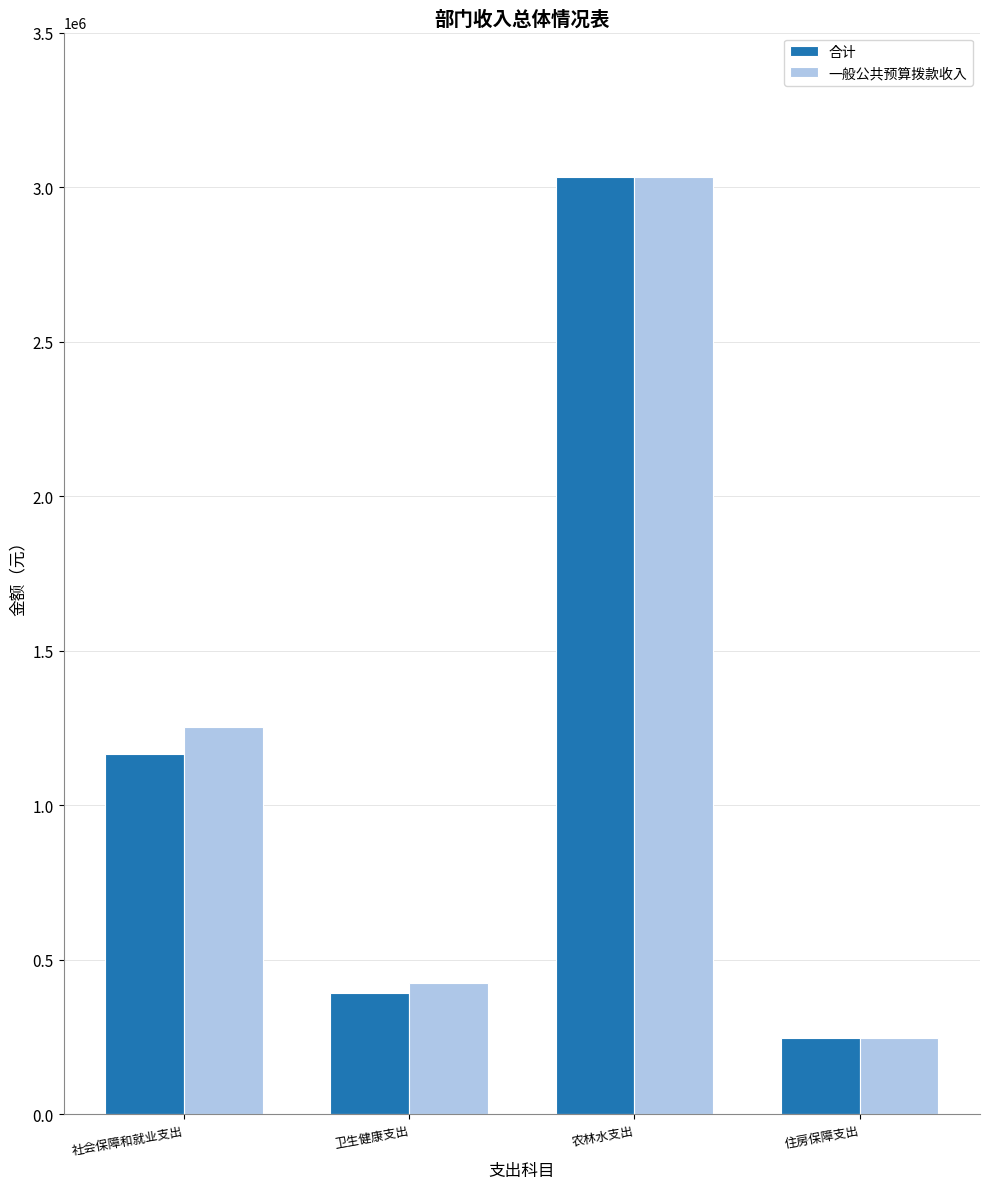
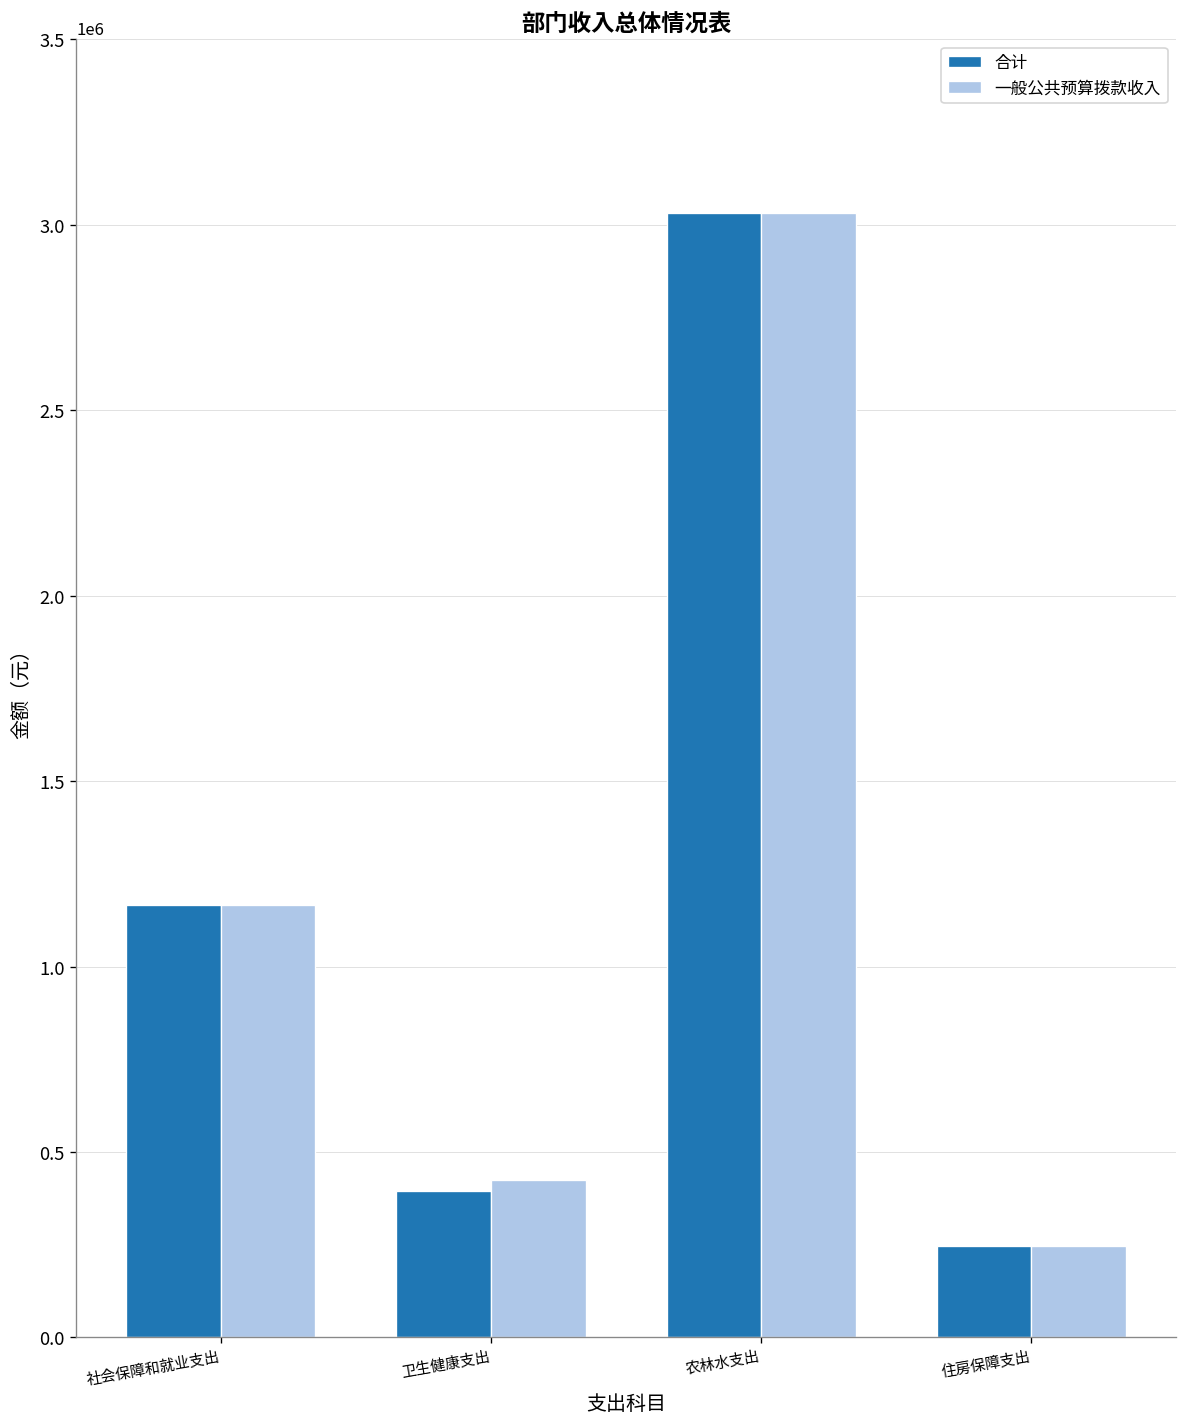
一般公共预算拨款收入, 社会保障和就业支出: 1250000 -> 1170000
